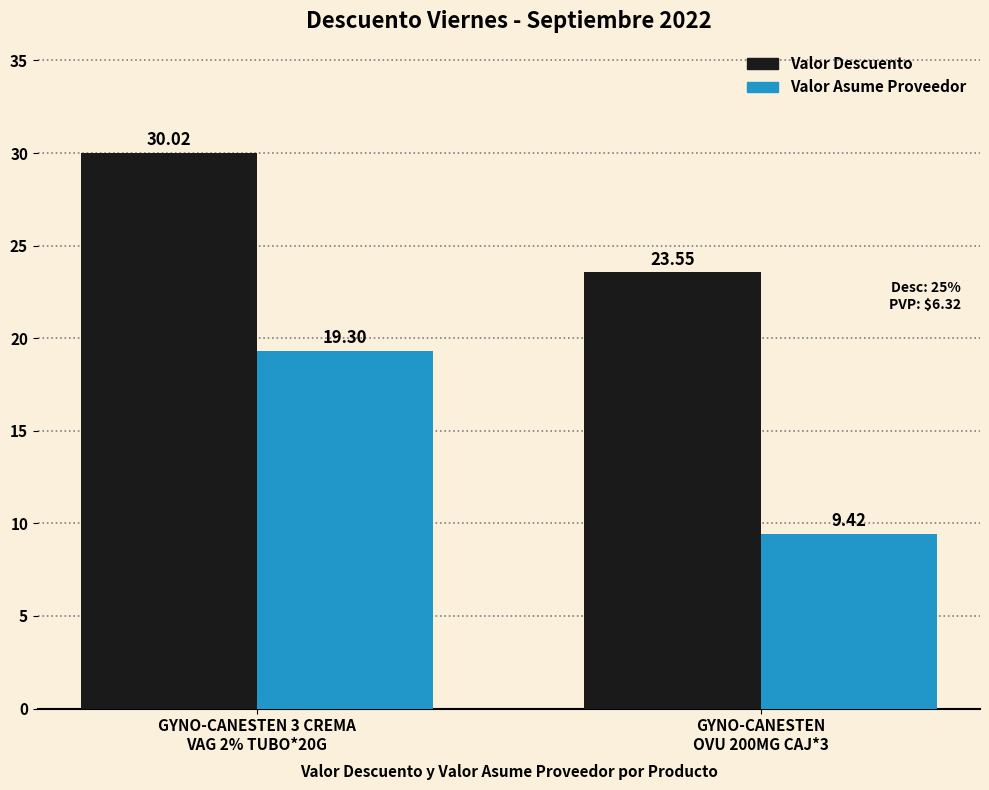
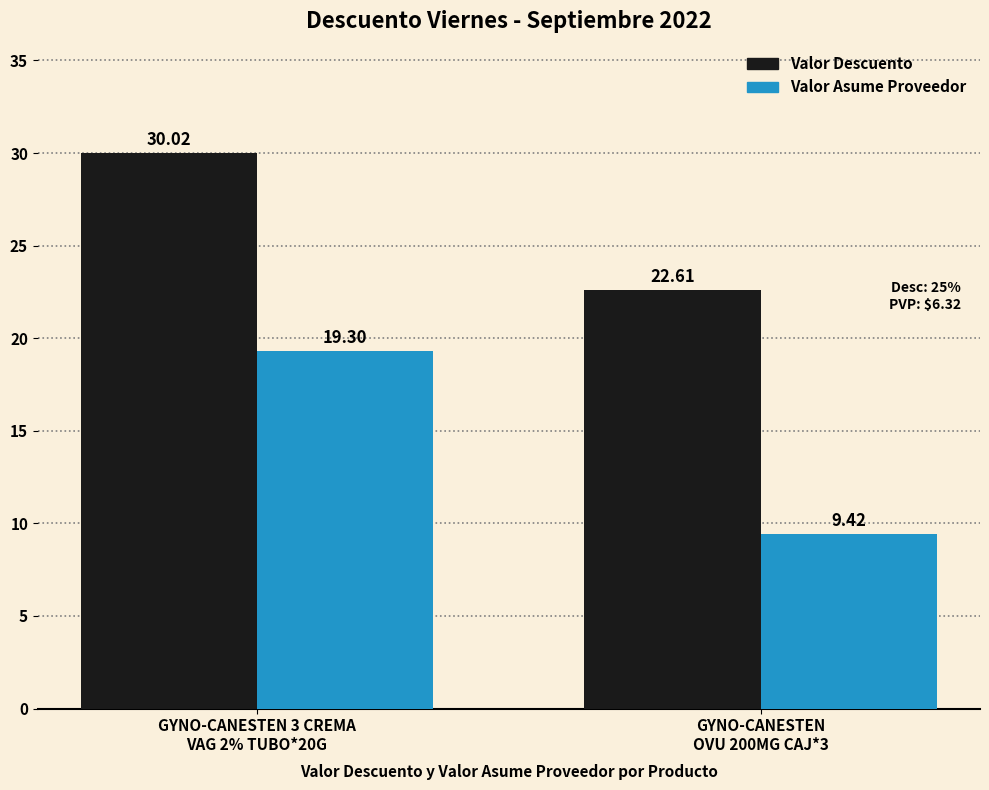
Valor Descuento, GYNO-CANESTEN OVU 200MG CAJ*3: 23.55 -> 22.61
